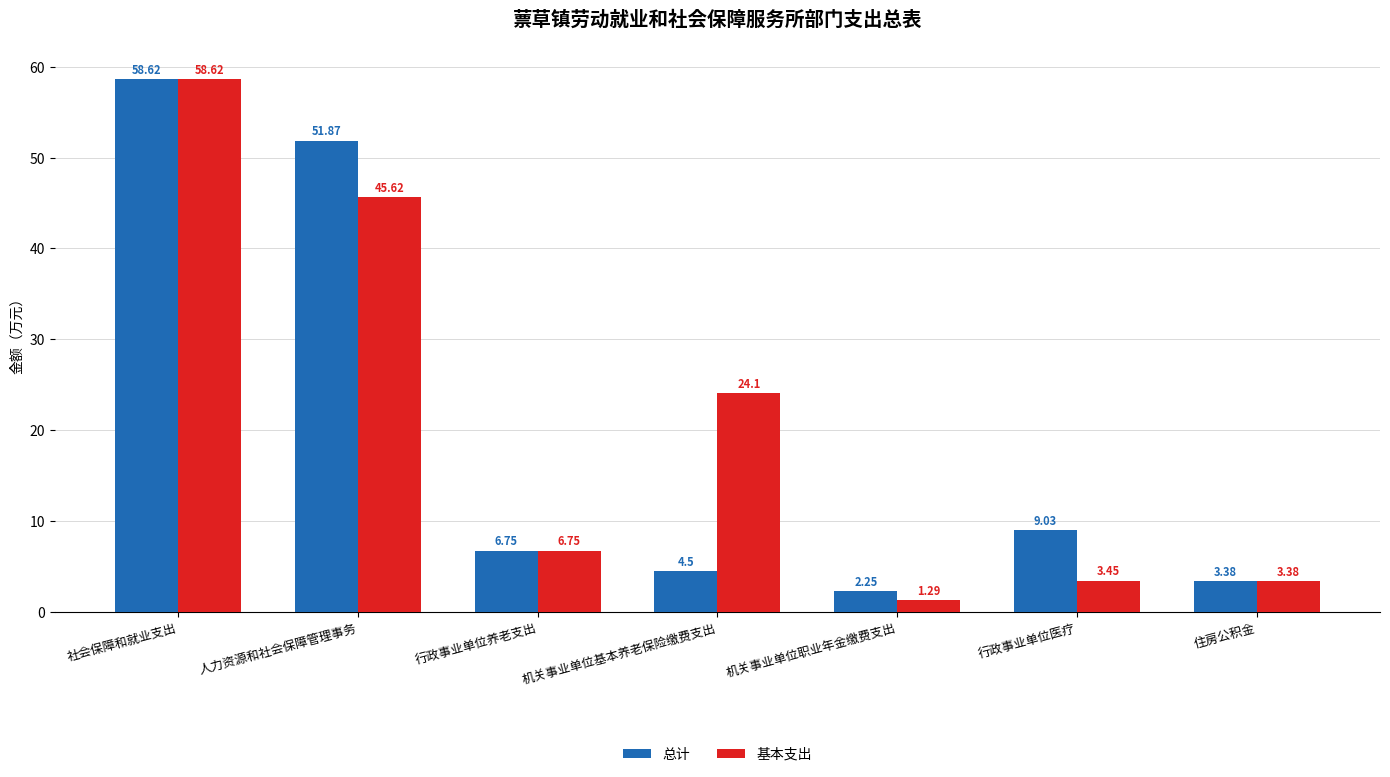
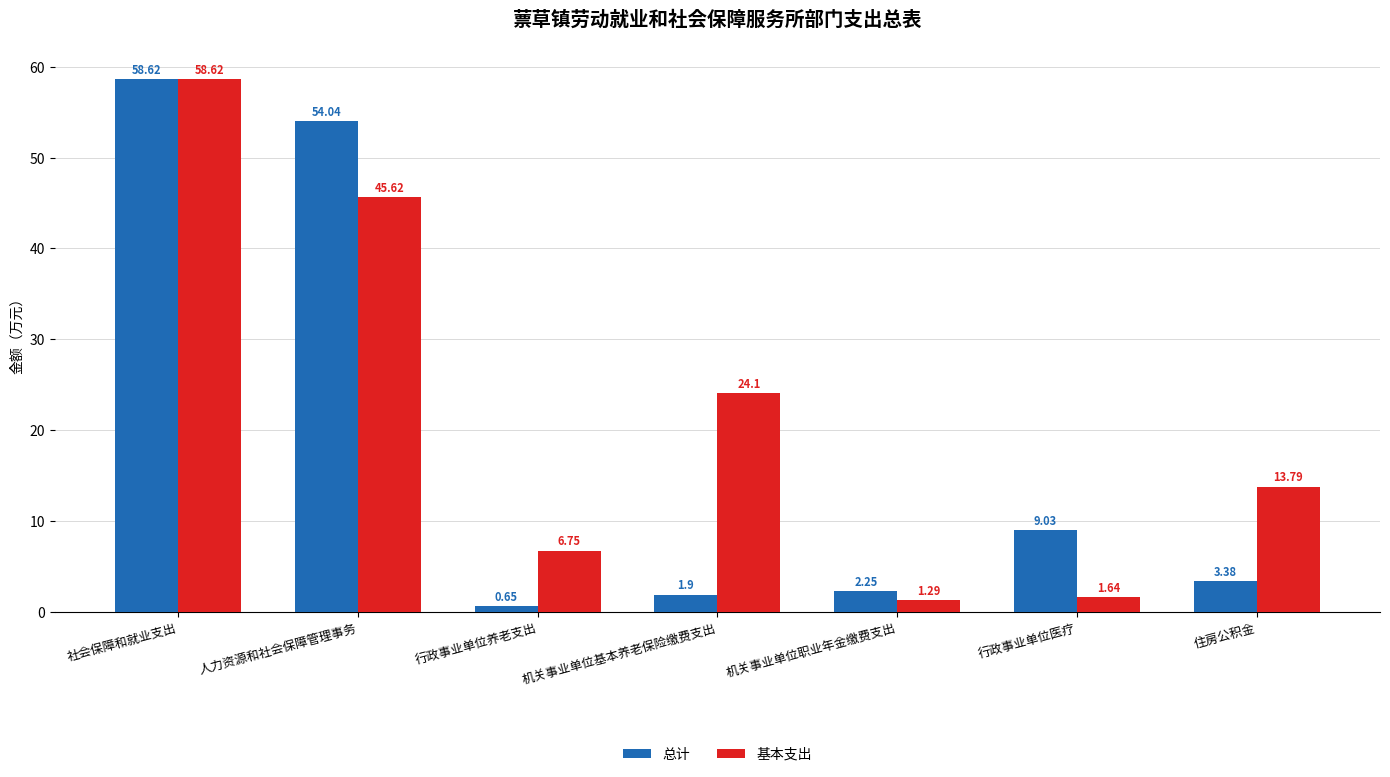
总计, 人力资源和社会保障管理事务: 51.87 -> 54.04
总计, 行政事业单位养老支出: 6.75 -> 0.65
总计, 机关事业单位基本养老保险缴费支出: 4.5 -> 1.9
基本支出, 行政事业单位医疗: 3.45 -> 1.64
基本支出, 住房公积金: 3.38 -> 13.79
